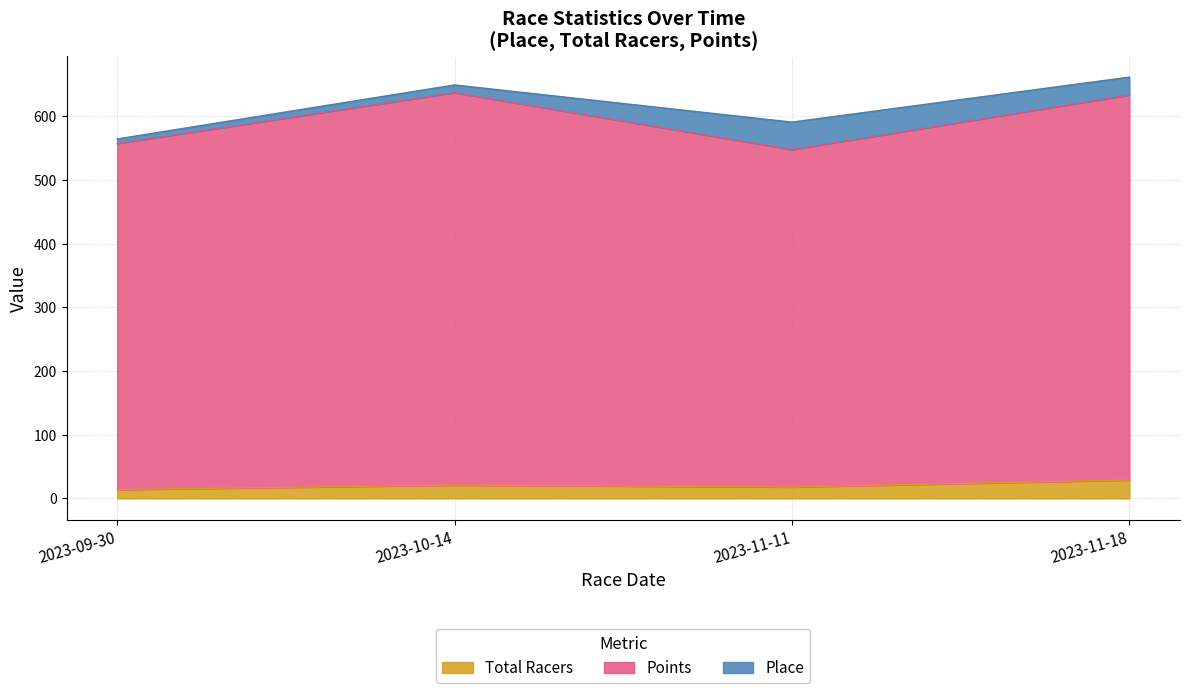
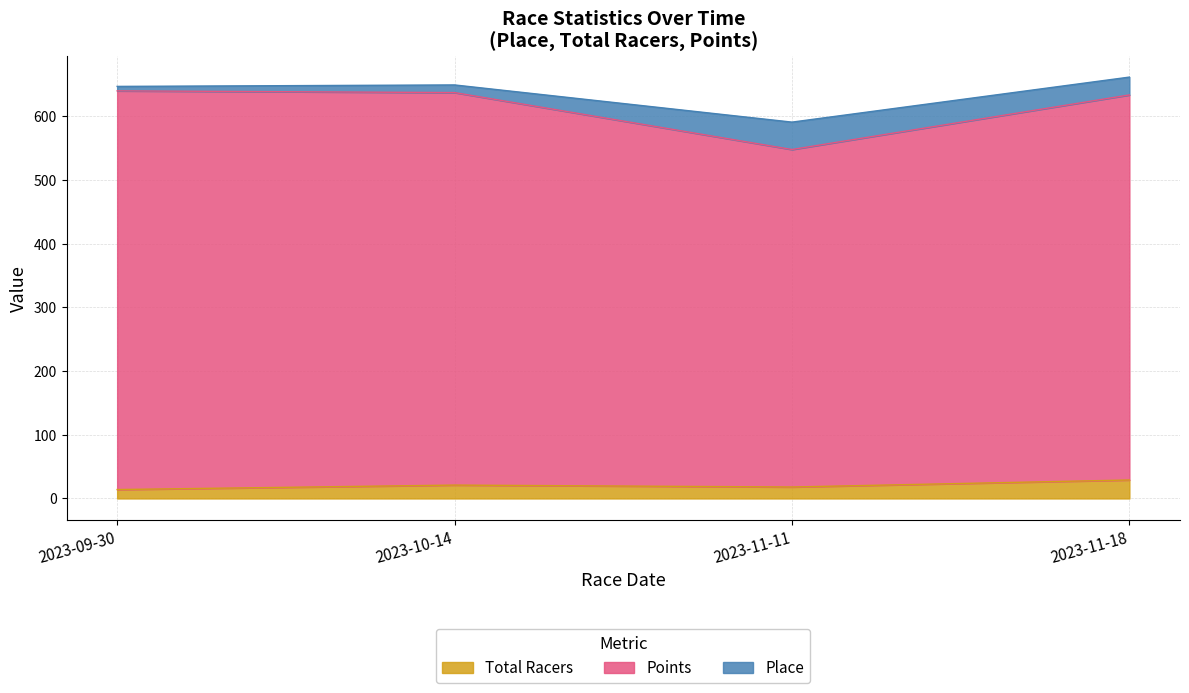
Points, 2023-09-30: 540 -> 630
